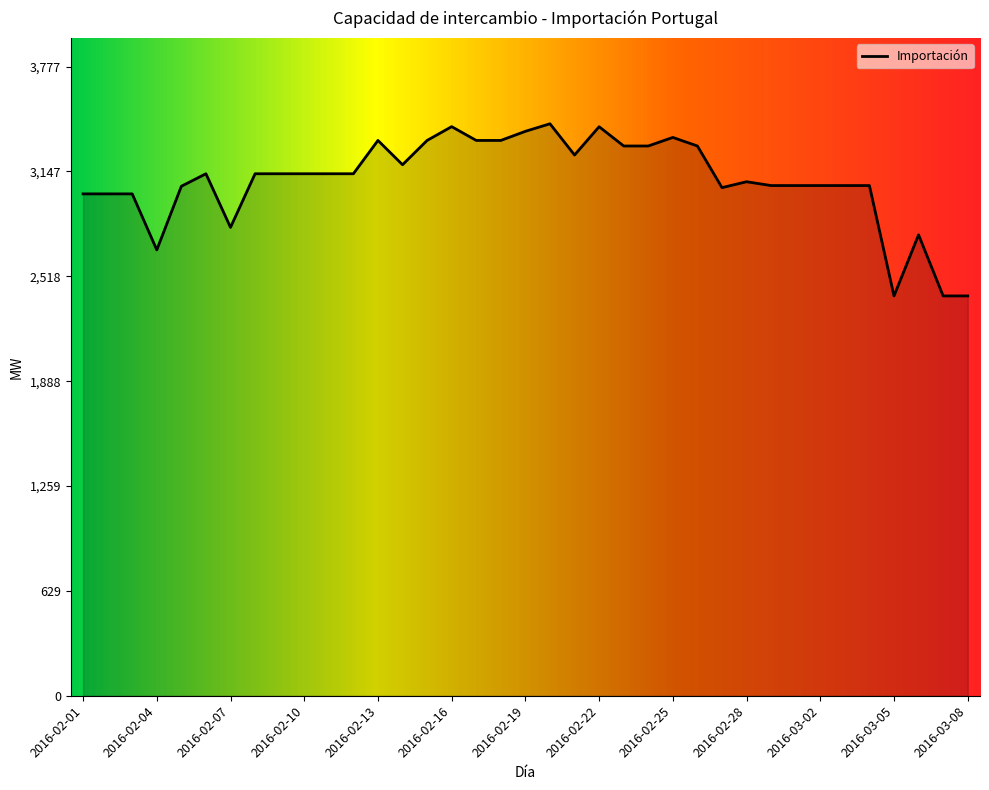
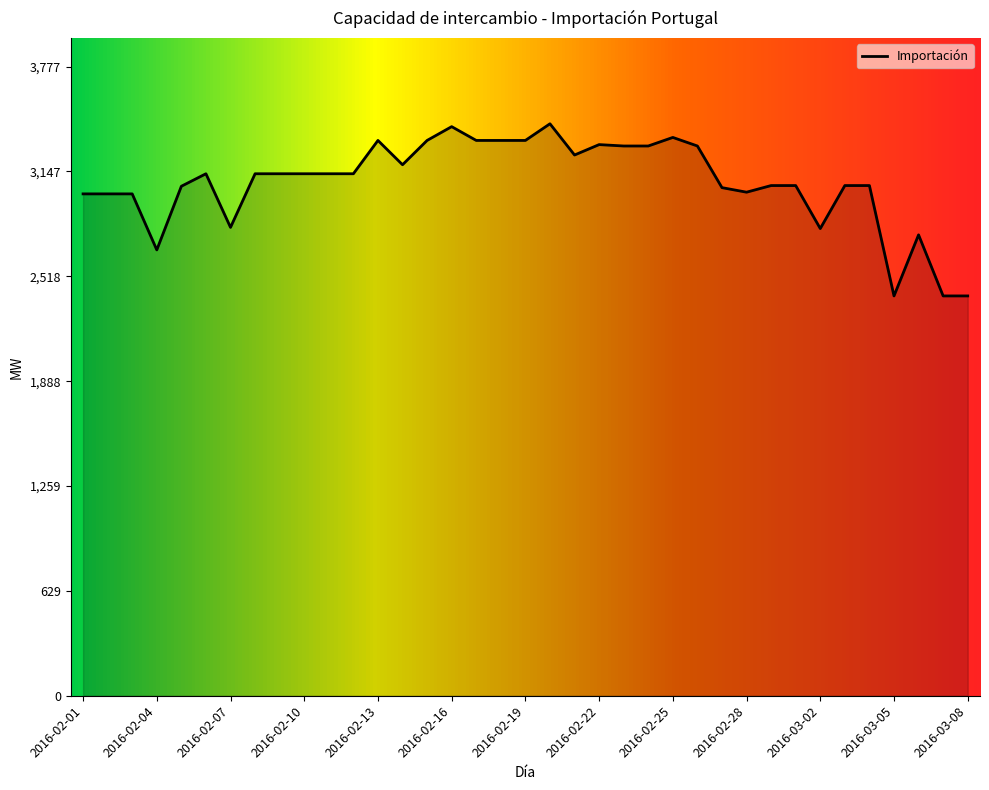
2016-02-19: 3,390 -> 3,330
2016-02-22: 3,420 -> 3,310
2016-02-28: 3,090 -> 3,020
2016-03-02: 3,060 -> 2,800
